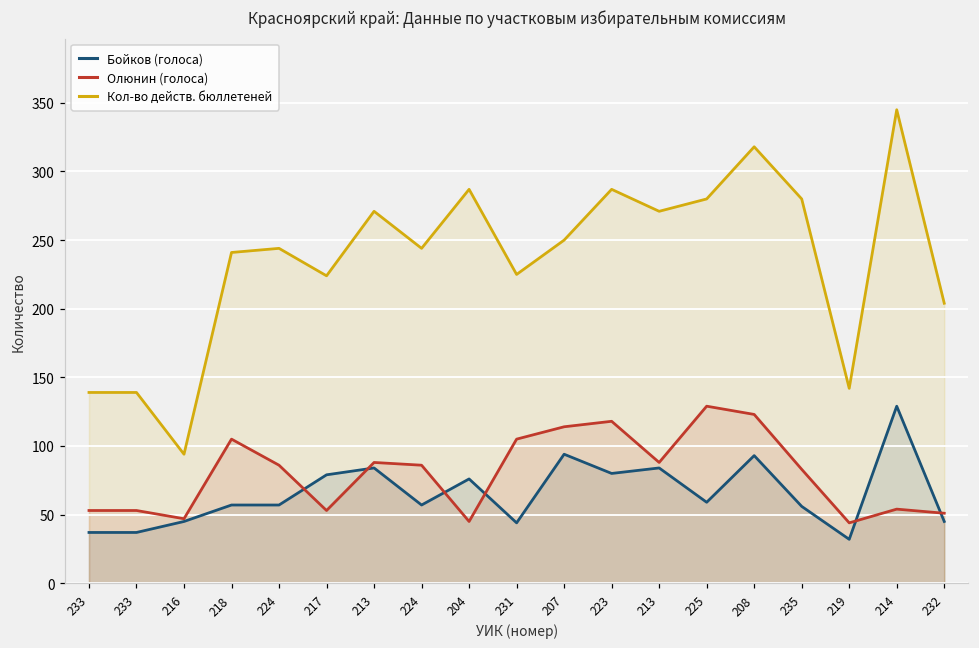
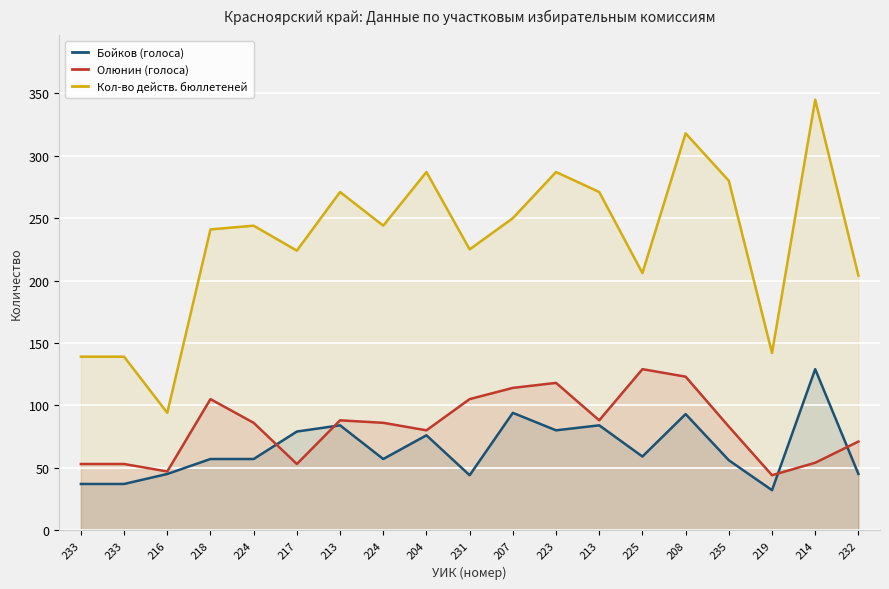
Олюнин (голоса), 204: 45 -> 80
Кол-во действ. бюллетеней, 225: 280 -> 206
Олюнин (голоса), 232: 51 -> 71
